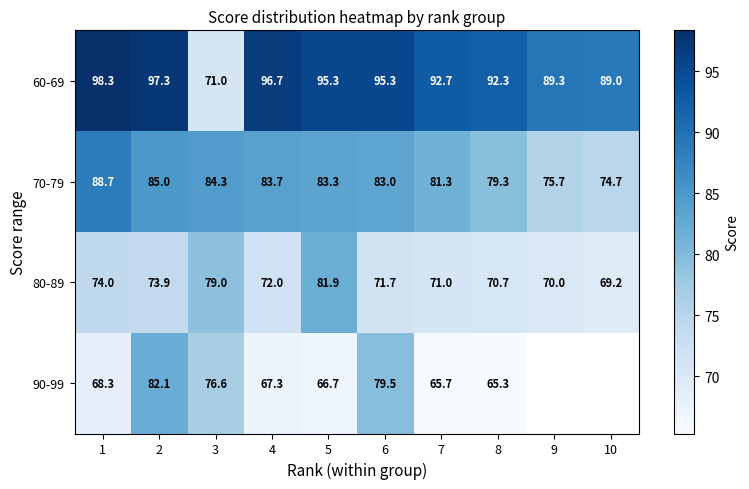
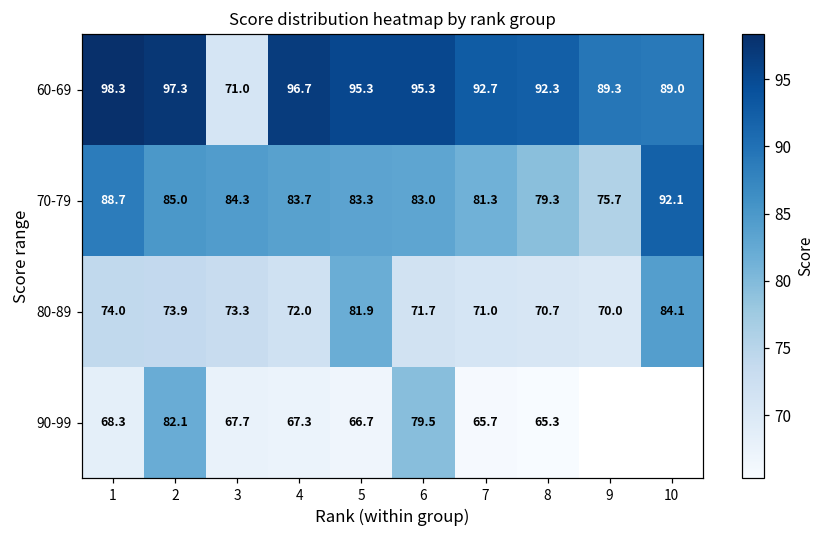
70-79, 10: 74.7 -> 92.1
80-89, 3: 79.0 -> 73.3
80-89, 10: 69.2 -> 84.1
90-99, 3: 76.6 -> 67.7
